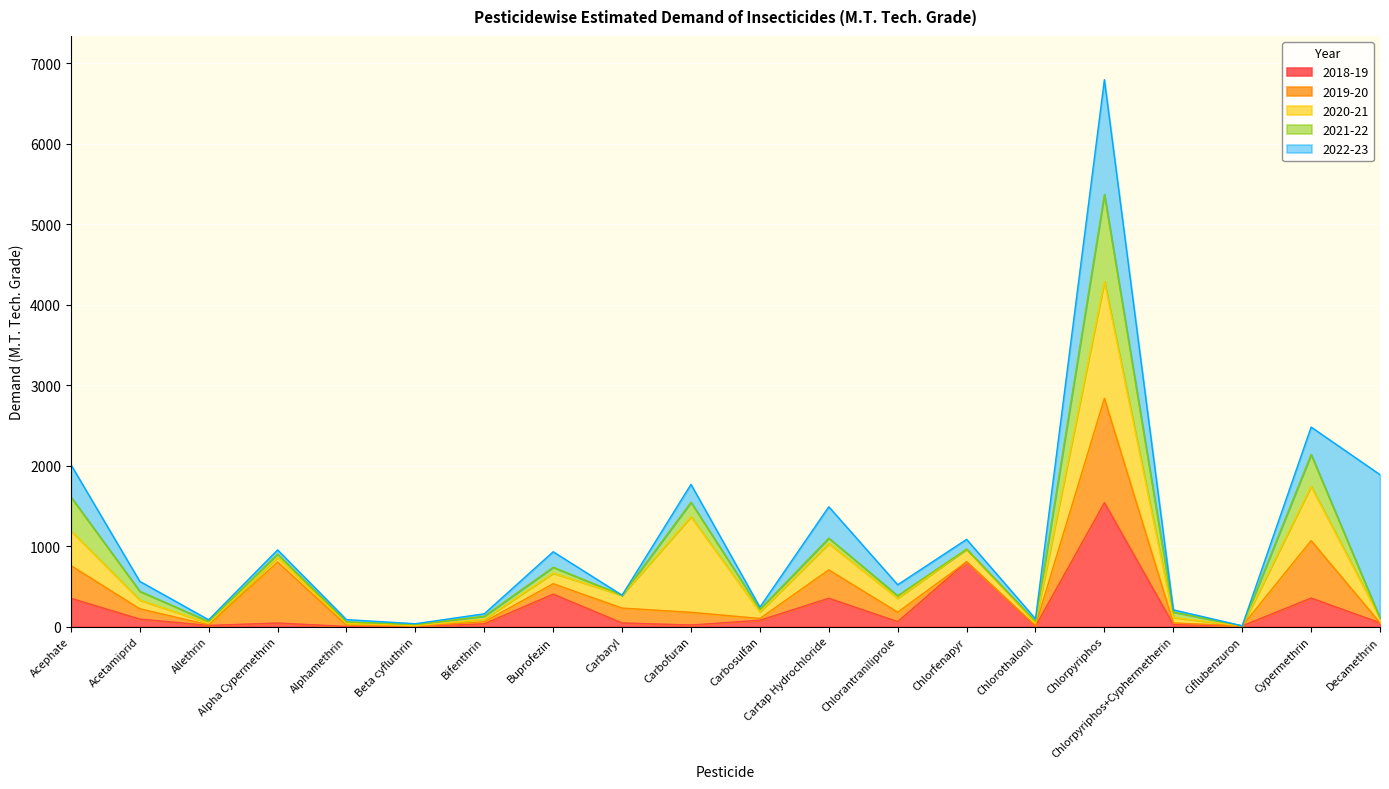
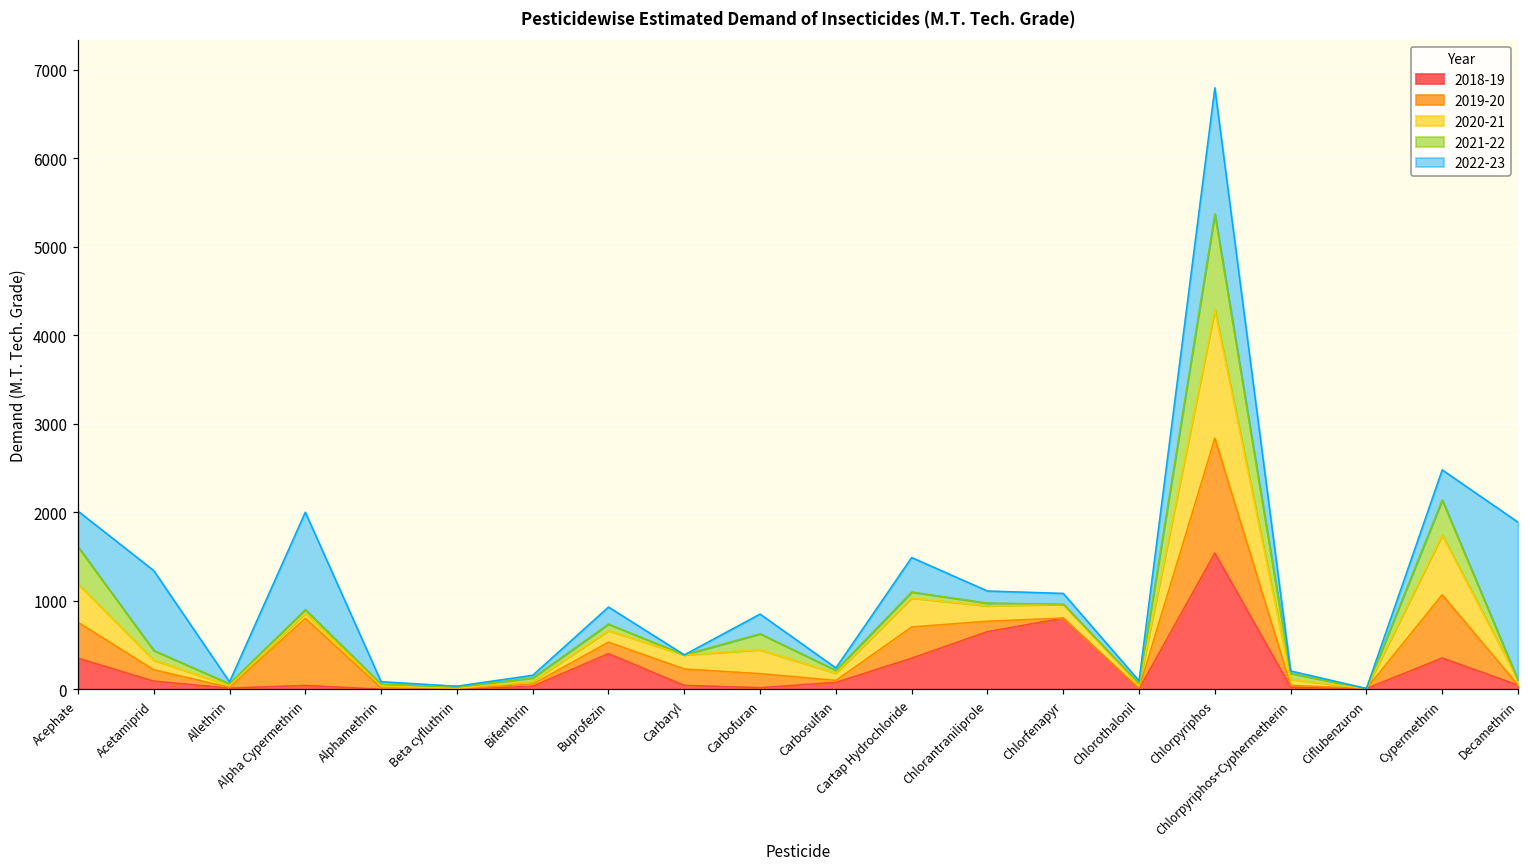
2022-23, Acetamiprid: 100 -> 900
2022-23, Alpha Cypermethrin: 100 -> 1100
2020-21, Carbofuran: 1200 -> 300
2018-19, Chlorantraniliprole: 100 -> 700
